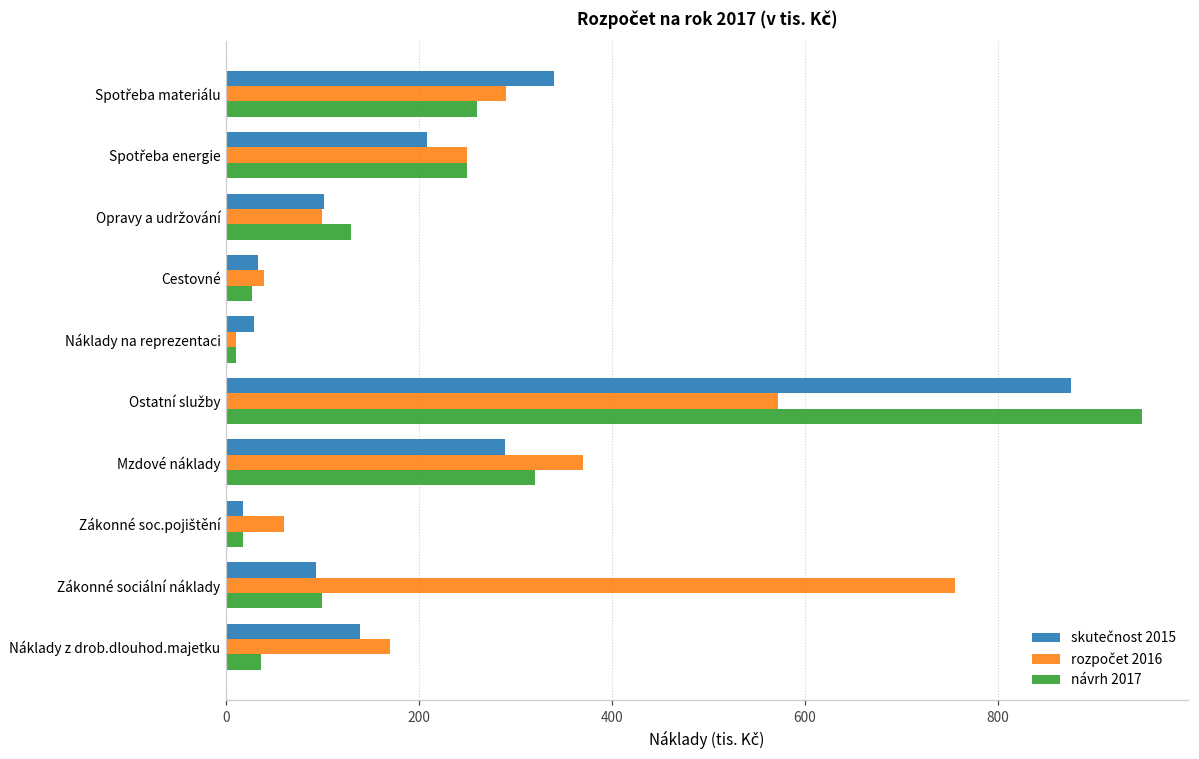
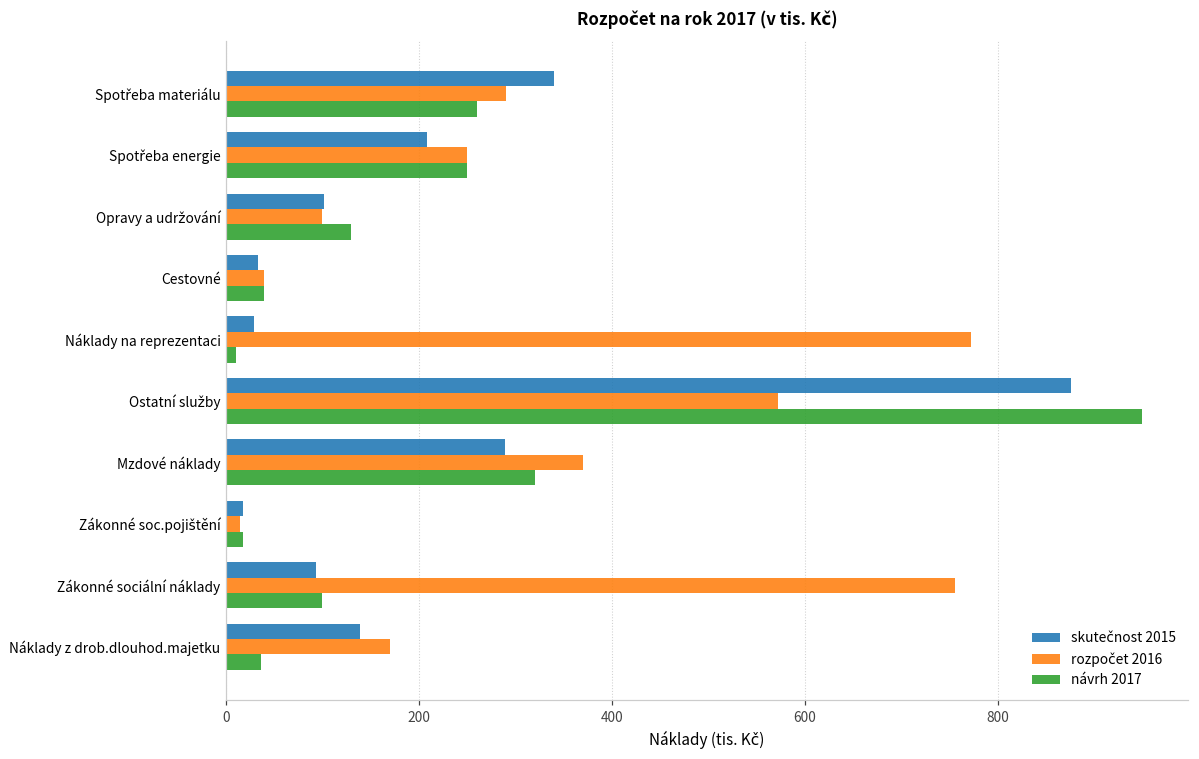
návrh 2017, Cestovné: 30 -> 40
rozpočet 2016, Náklady na reprezentaci: 10 -> 770
rozpočet 2016, Zákonné soc.pojištění: 60 -> 20
